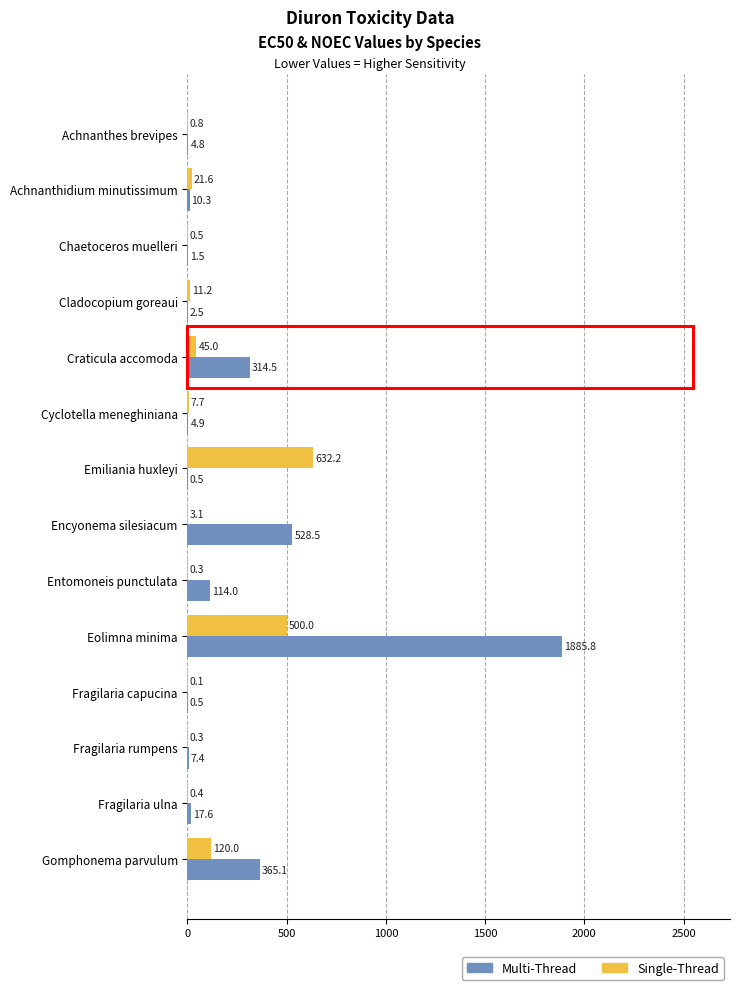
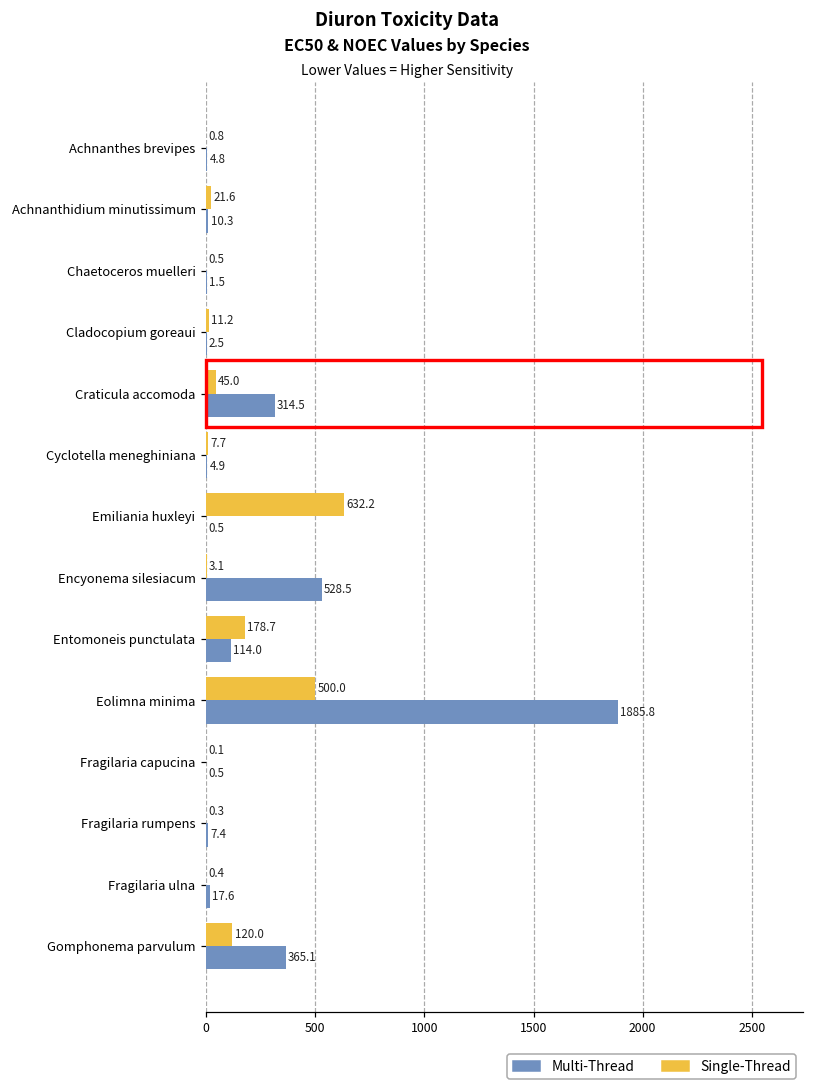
Single-Thread, Entomoneis punctulata: 0.3 -> 178.7
